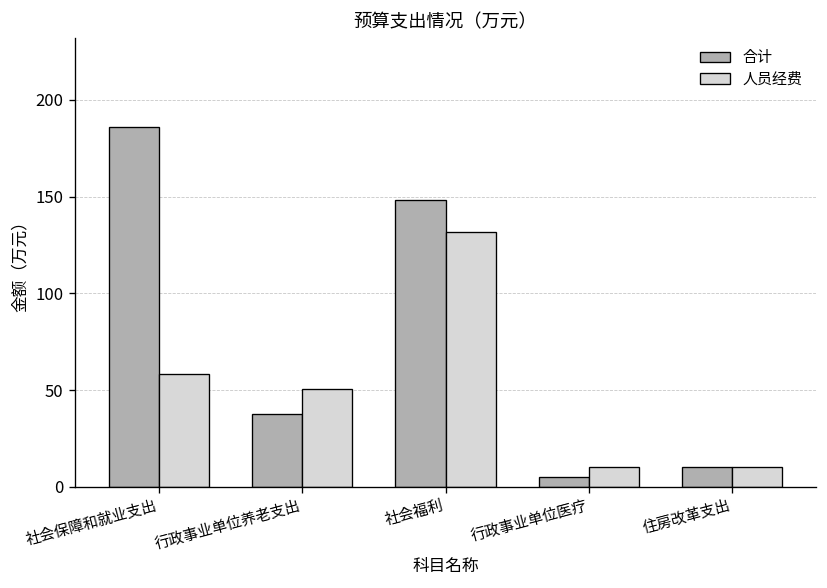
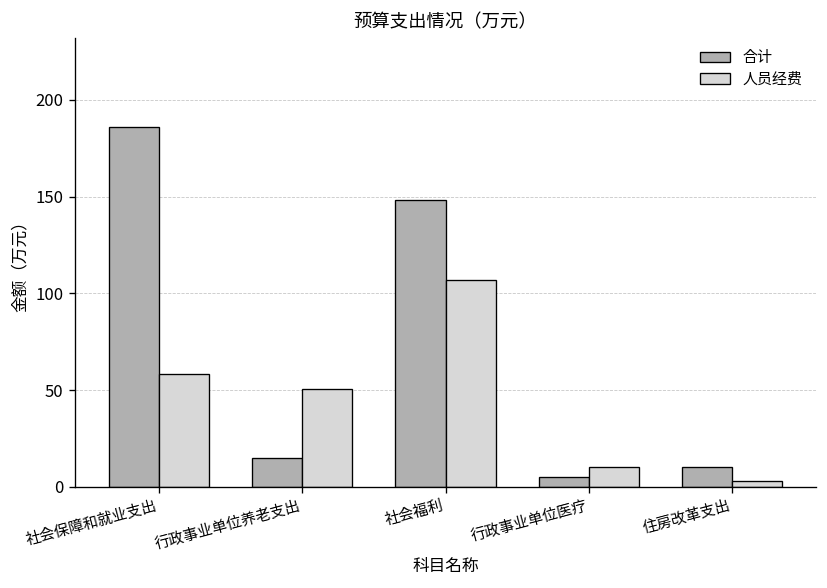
合计, 行政事业单位养老支出: 38 -> 15
人员经费, 社会福利: 131 -> 107
人员经费, 住房改革支出: 10 -> 3
